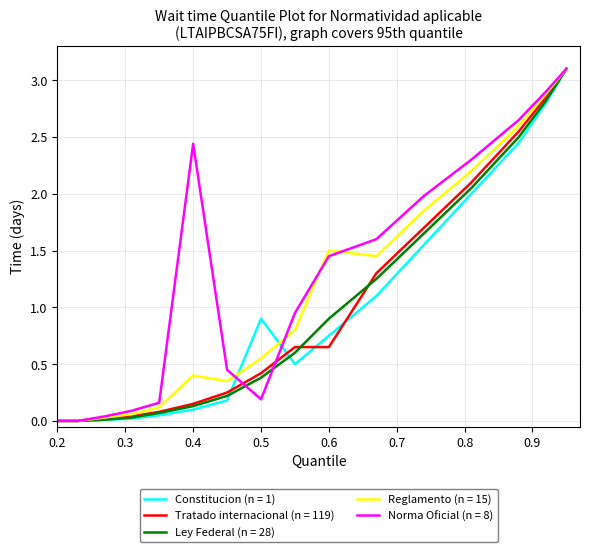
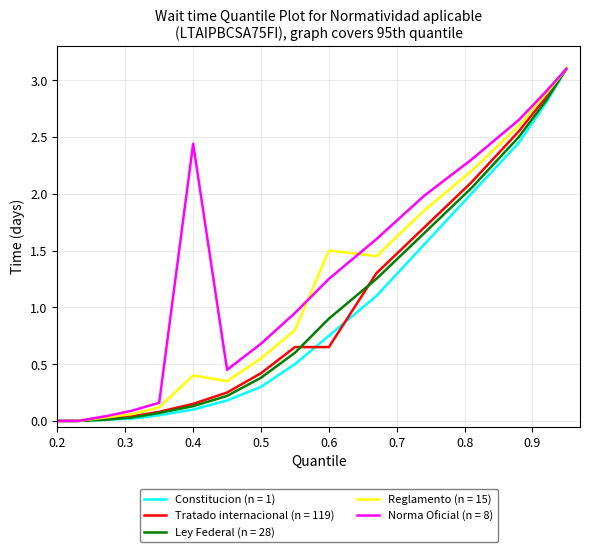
Constitucion (n = 1), 0.5: 0.9 -> 0.3
Norma Oficial (n = 8), 0.5: 0.19 -> 0.68
Norma Oficial (n = 8), 0.6: 1.45 -> 1.25
